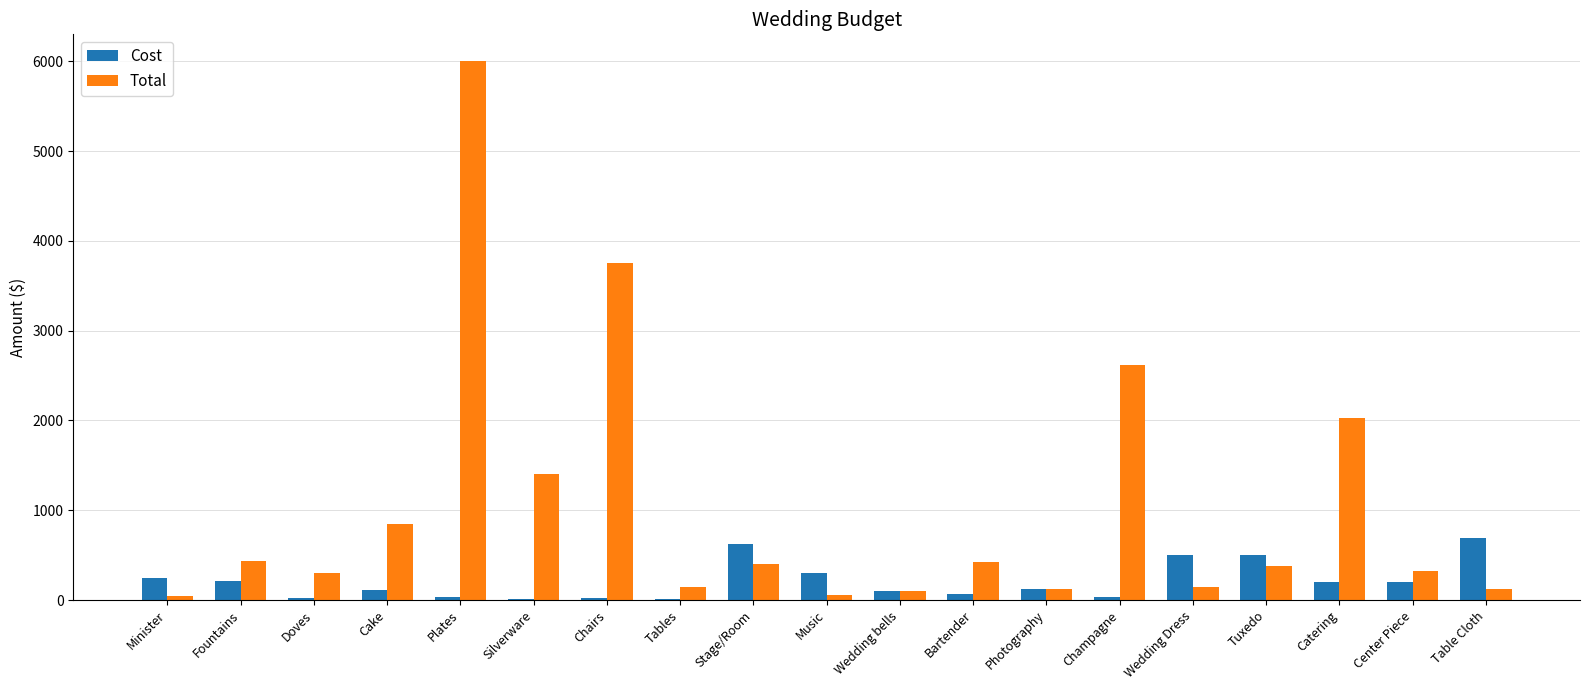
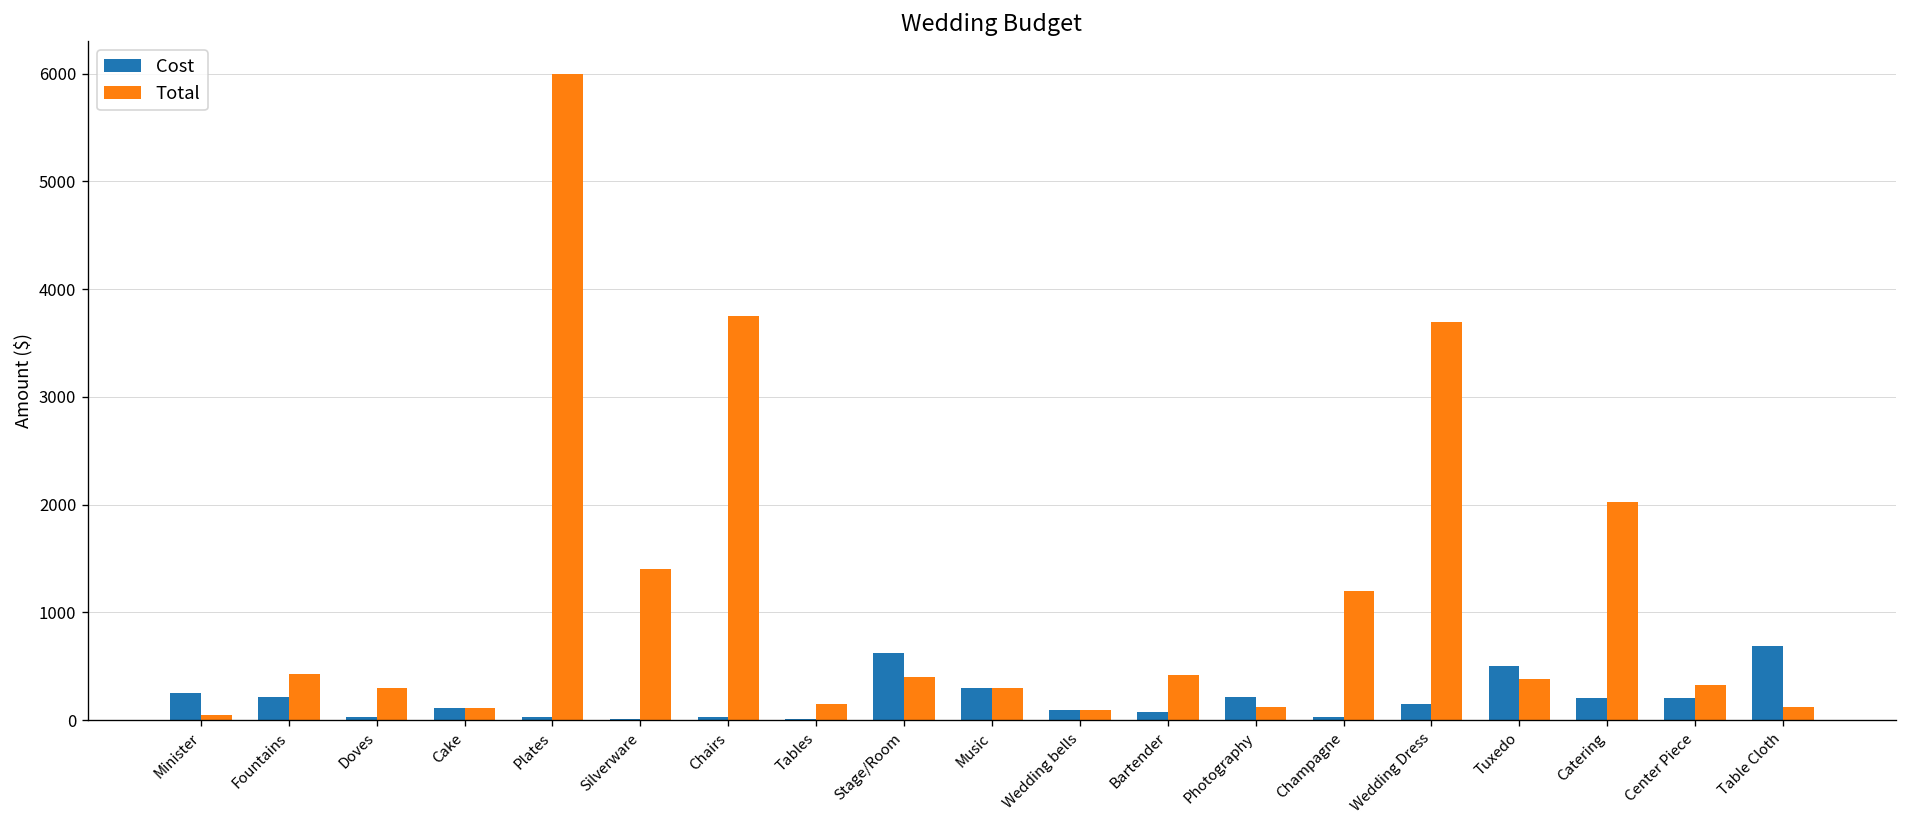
Total, Cake: 800 -> 100
Total, Music: 100 -> 300
Cost, Photography: 100 -> 200
Total, Champagne: 2600 -> 1200
Cost, Wedding Dress: 500 -> 200
Total, Wedding Dress: 200 -> 3700
